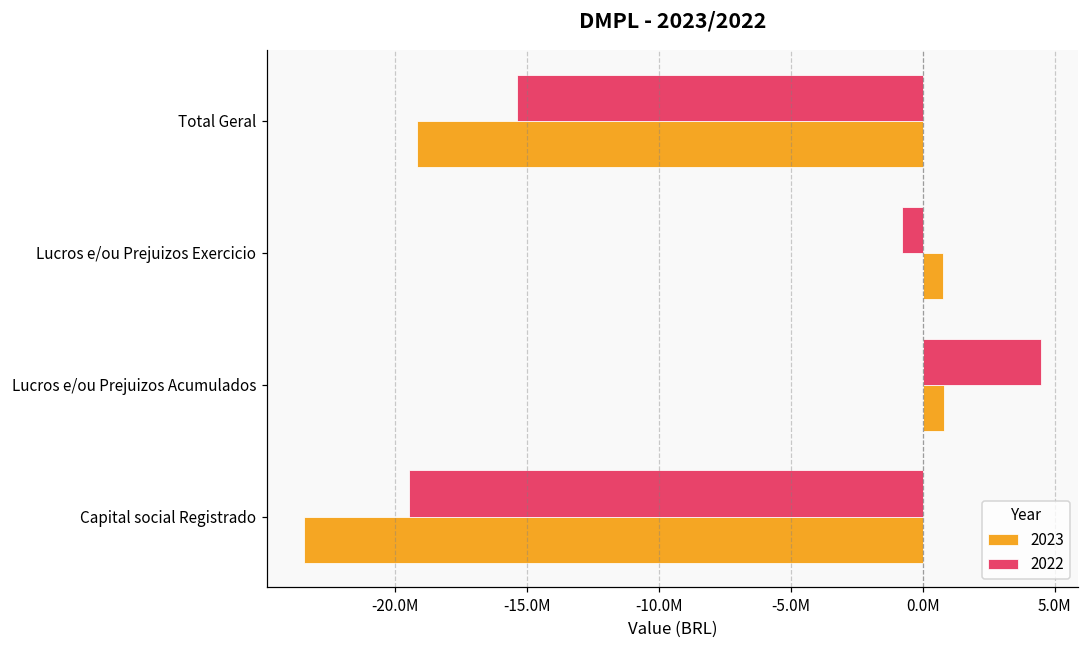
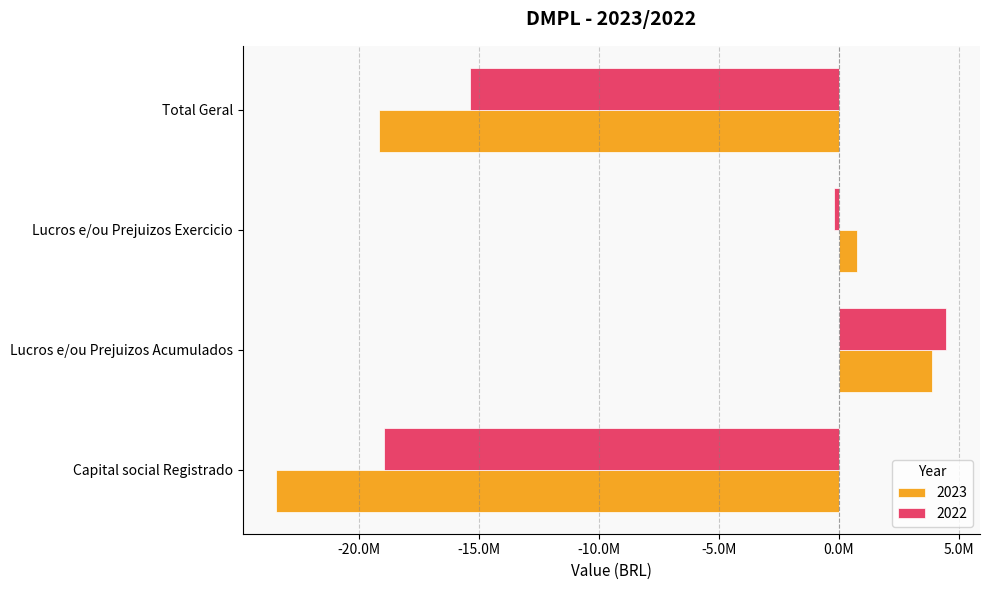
2022, Lucros e/ou Prejuizos Exercicio: -800000 -> -200000
2023, Lucros e/ou Prejuizos Acumulados: 800000 -> 3900000
2022, Capital social Registrado: -19400000 -> -19000000
